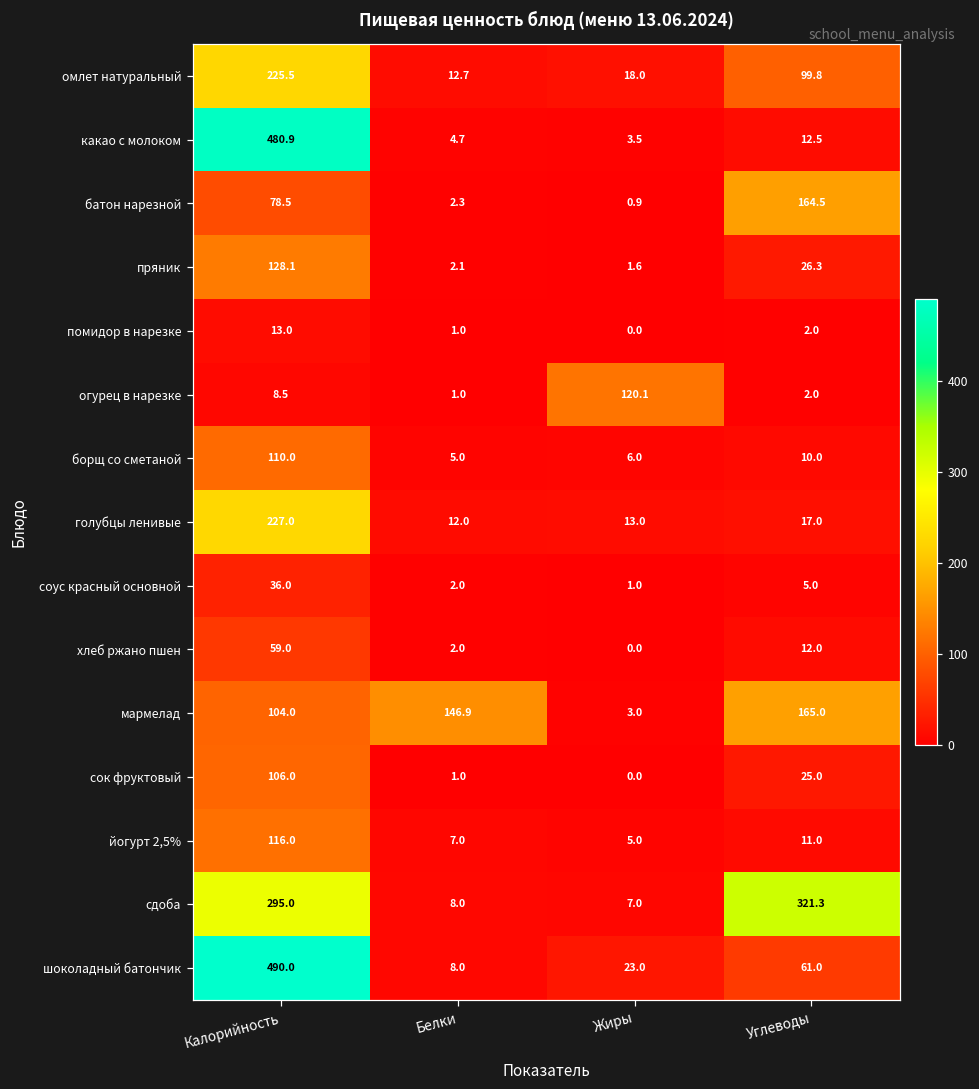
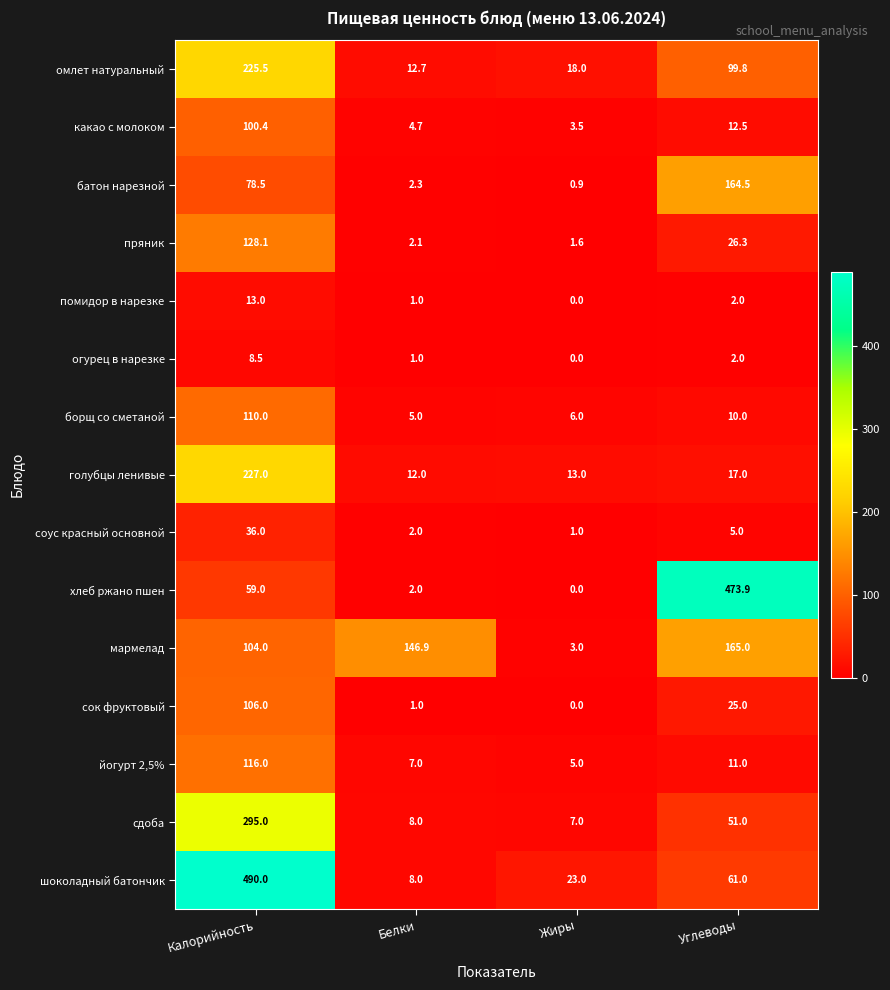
какао с молоком, Калорийность: 480.9 -> 100.4
огурец в нарезке, Жиры: 120.1 -> 0.0
хлеб ржано пшен, Углеводы: 12.0 -> 473.9
сдоба, Углеводы: 321.3 -> 51.0
